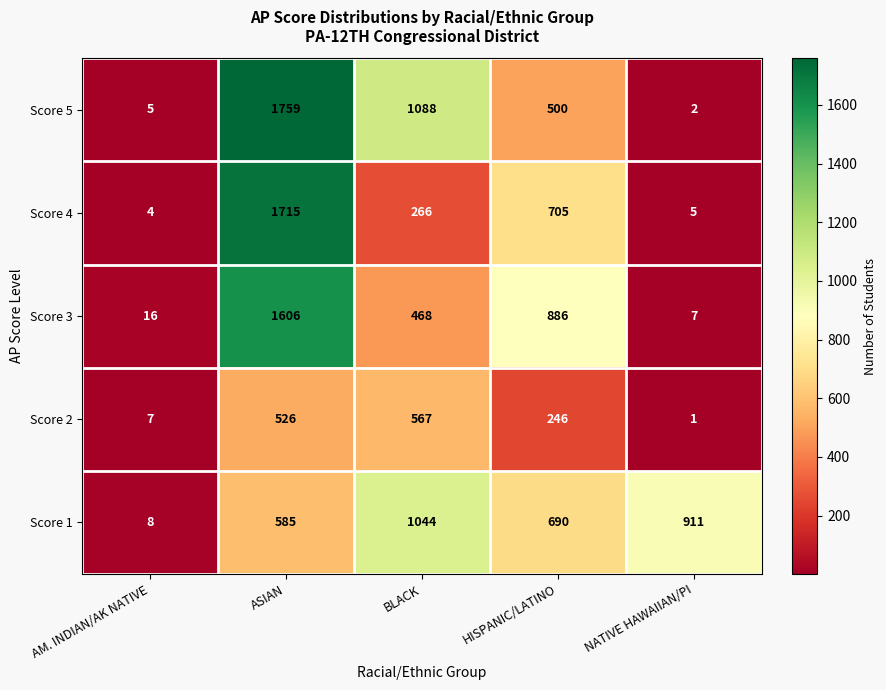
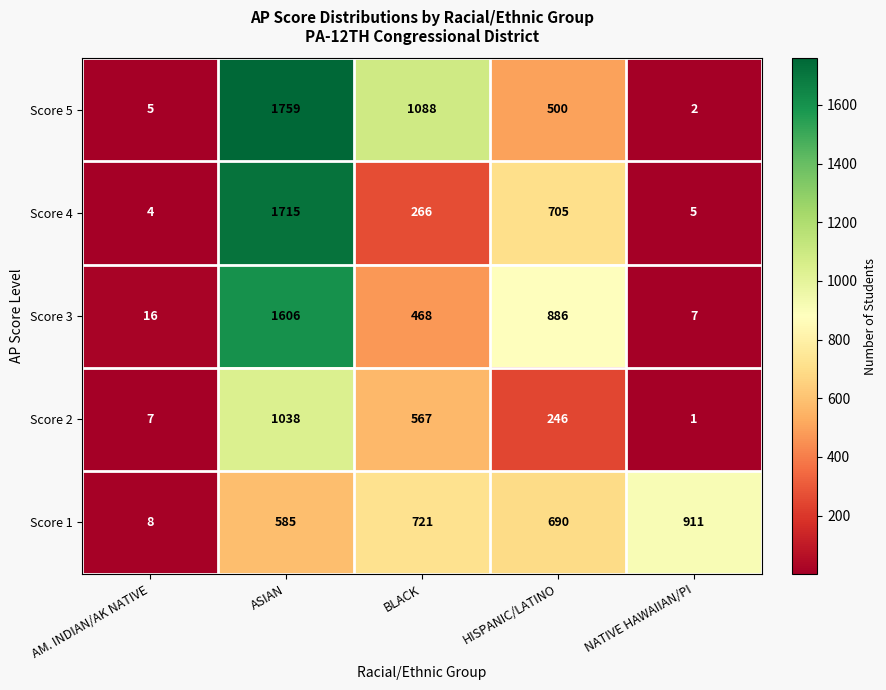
Score 2, ASIAN: 526 -> 1038
Score 1, BLACK: 1044 -> 721
